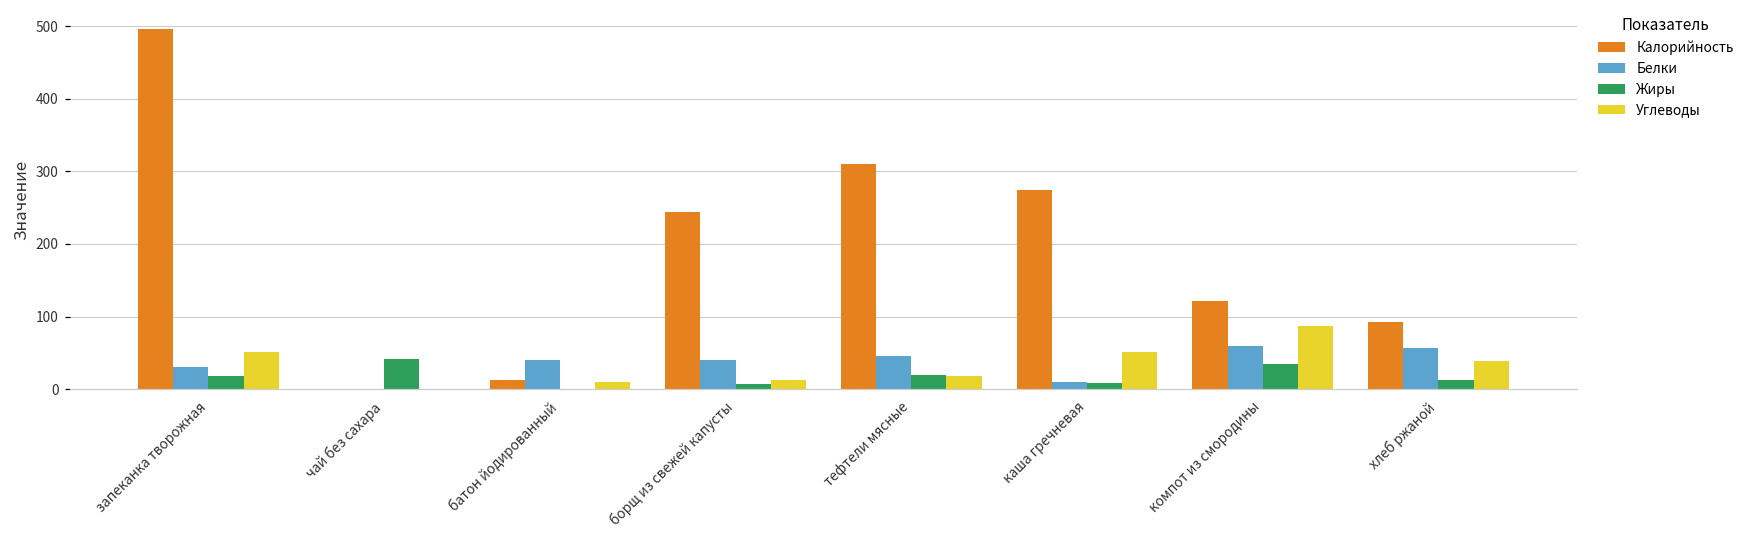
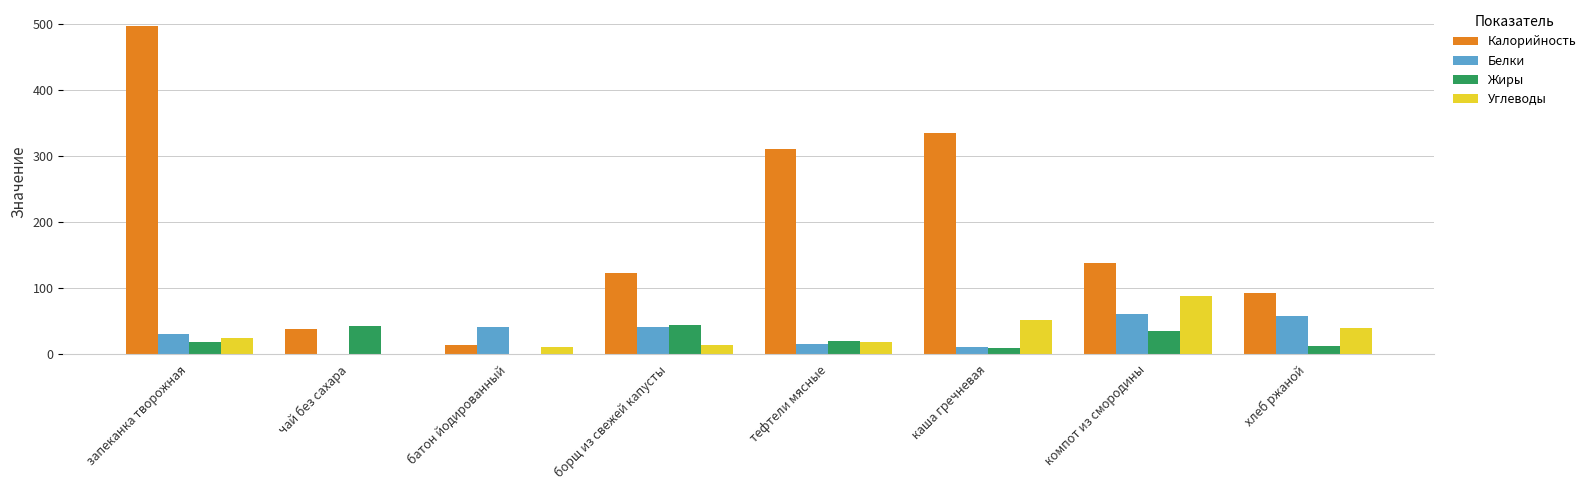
Углеводы, запеканка творожная: 50 -> 20
Калорийность, чай без сахара: 0 -> 40
Калорийность, борщ из свежей капусты: 240 -> 120
Жиры, борщ из свежей капусты: 10 -> 40
Белки, тефтели мясные: 50 -> 20
Калорийность, каша гречневая: 270 -> 340
Калорийность, компот из смородины: 120 -> 140
